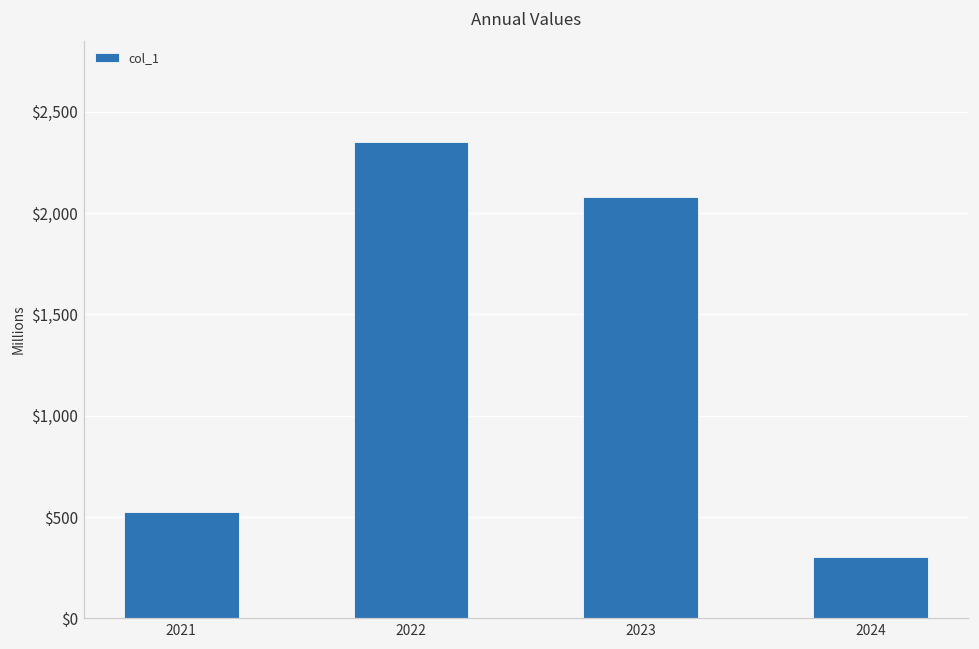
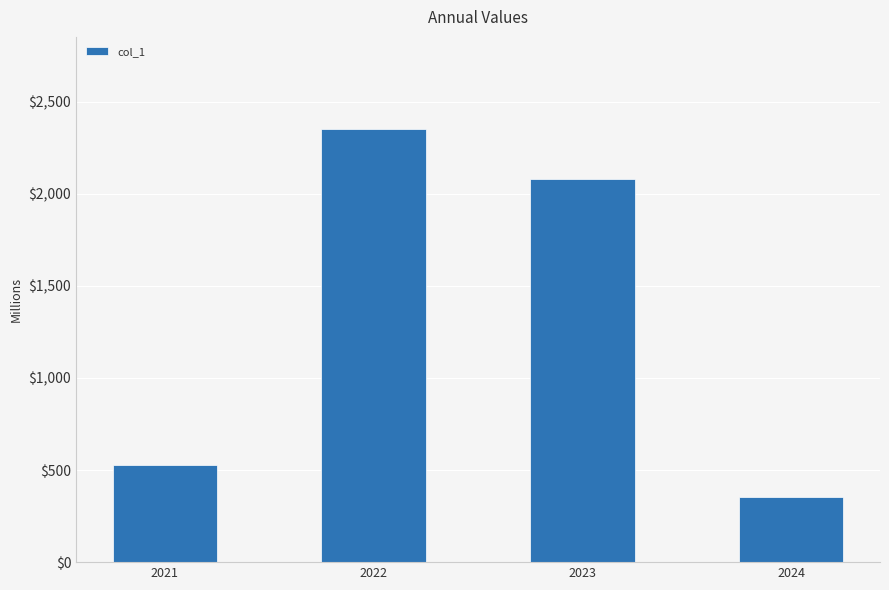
2024: $300 -> $350
